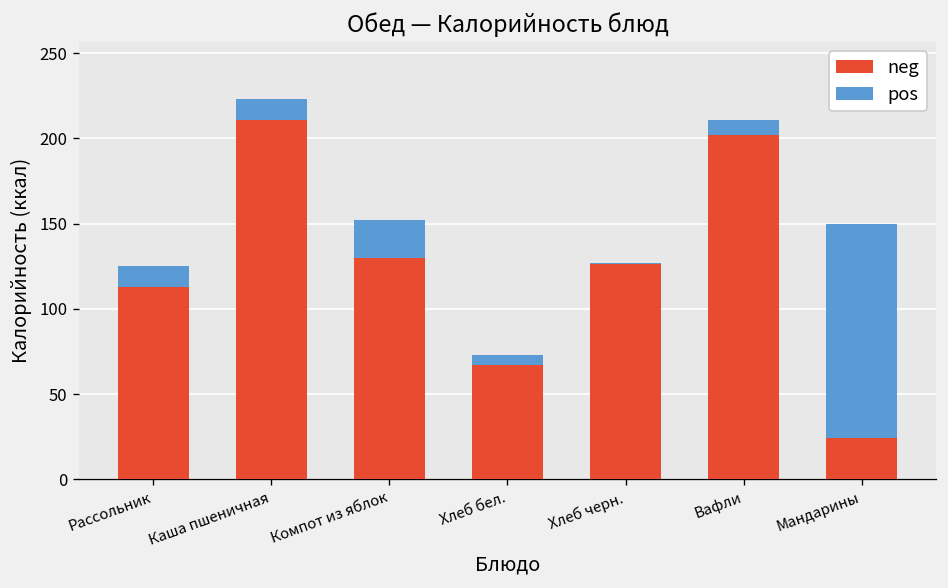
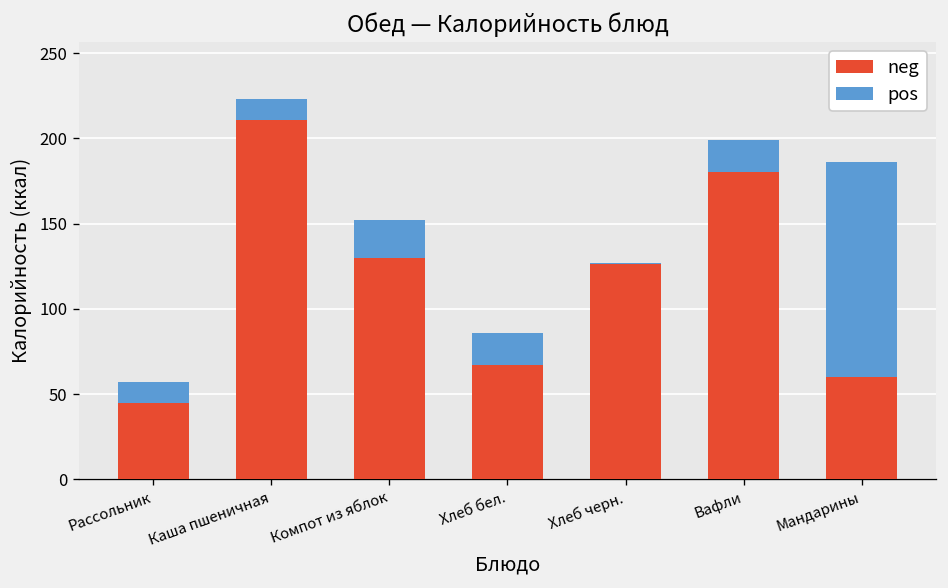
neg, Рассольник: 113 -> 45
pos, Хлеб бел.: 6 -> 19
neg, Вафли: 202 -> 180
pos, Вафли: 9 -> 19
neg, Мандарины: 24 -> 60
